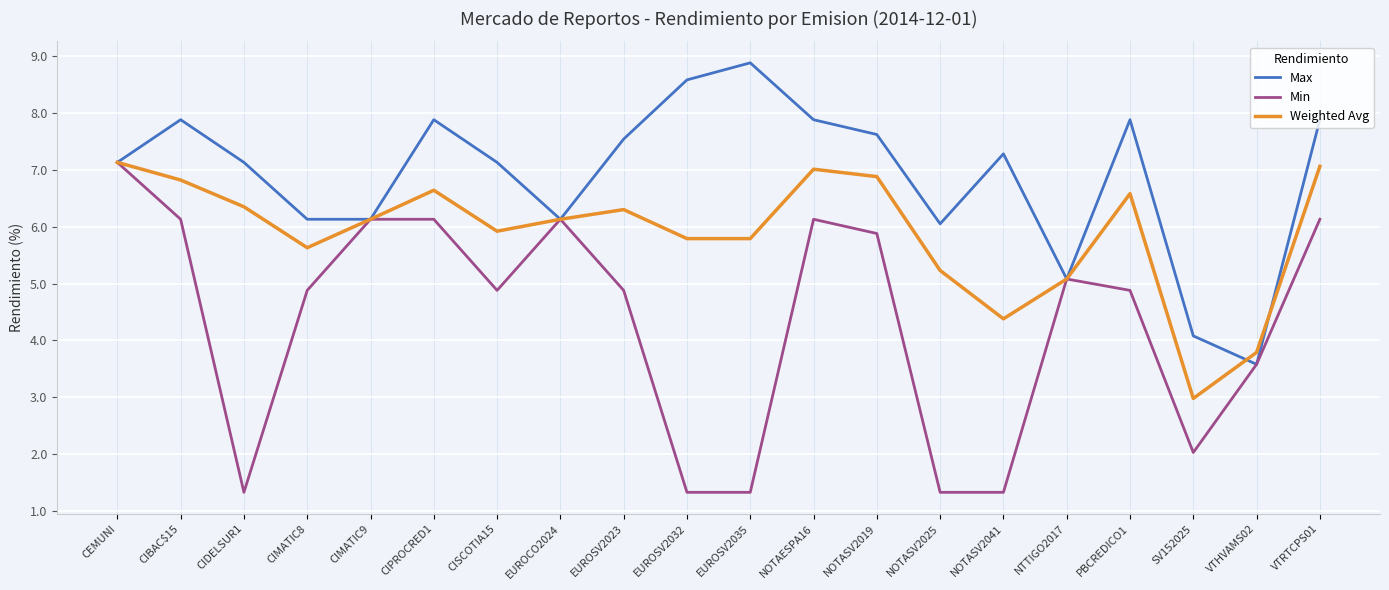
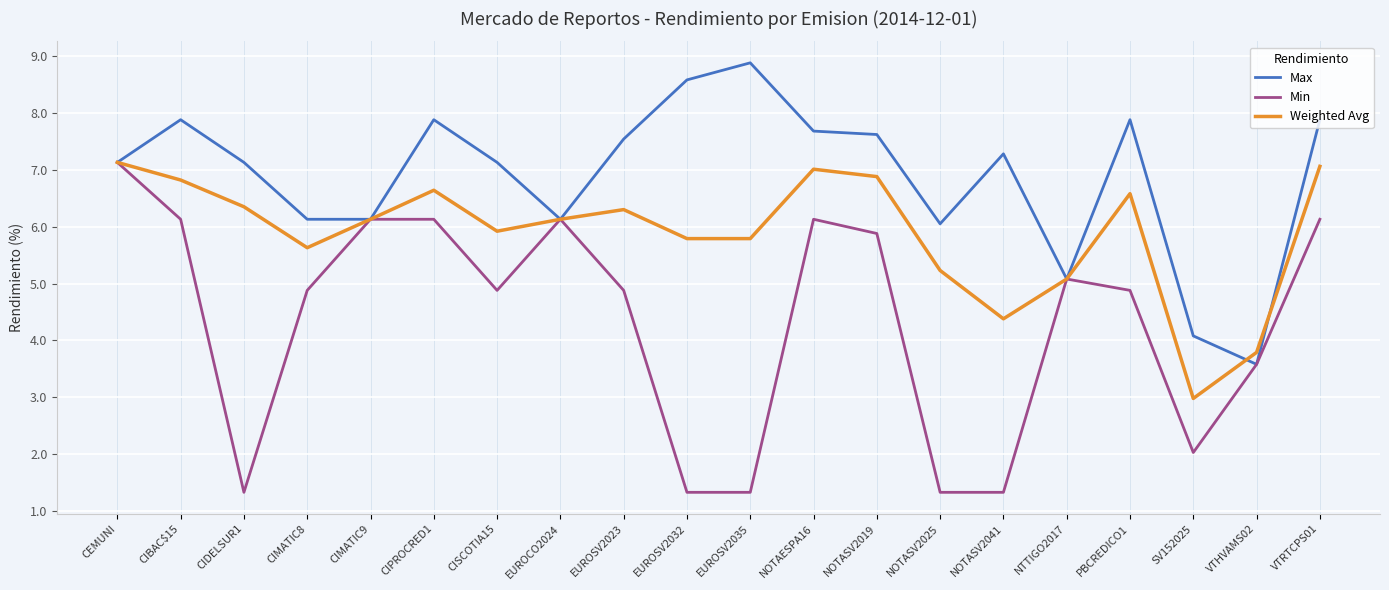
Max, NOTAESPA16: 7.9 -> 7.7
